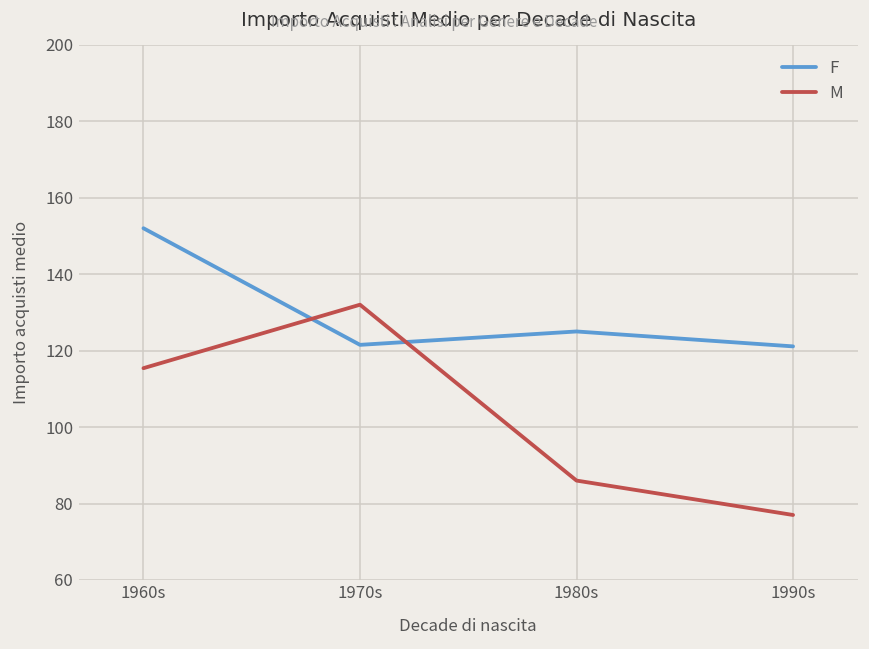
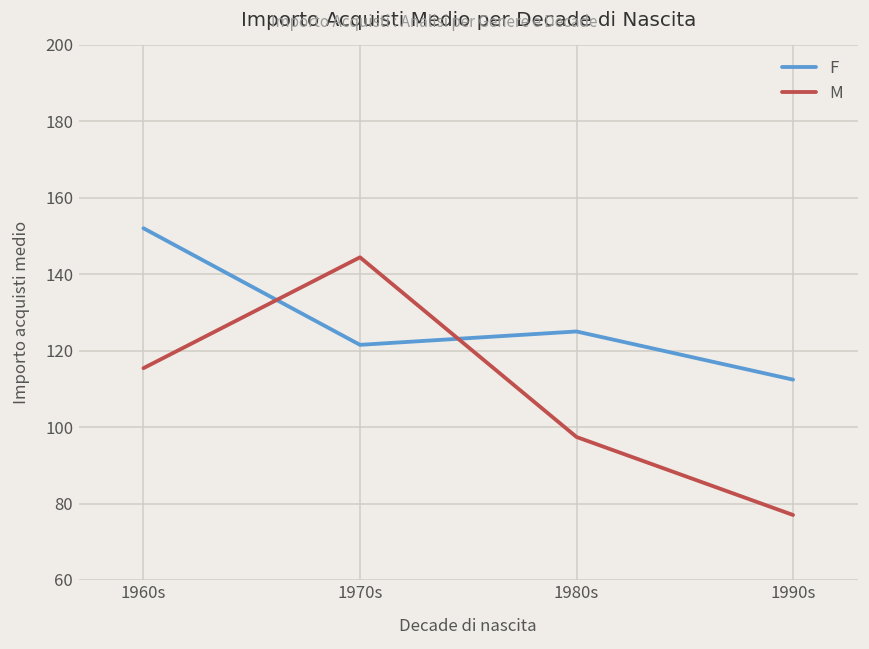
M, 1970s: 132 -> 144
M, 1980s: 86 -> 97
F, 1990s: 121 -> 112
